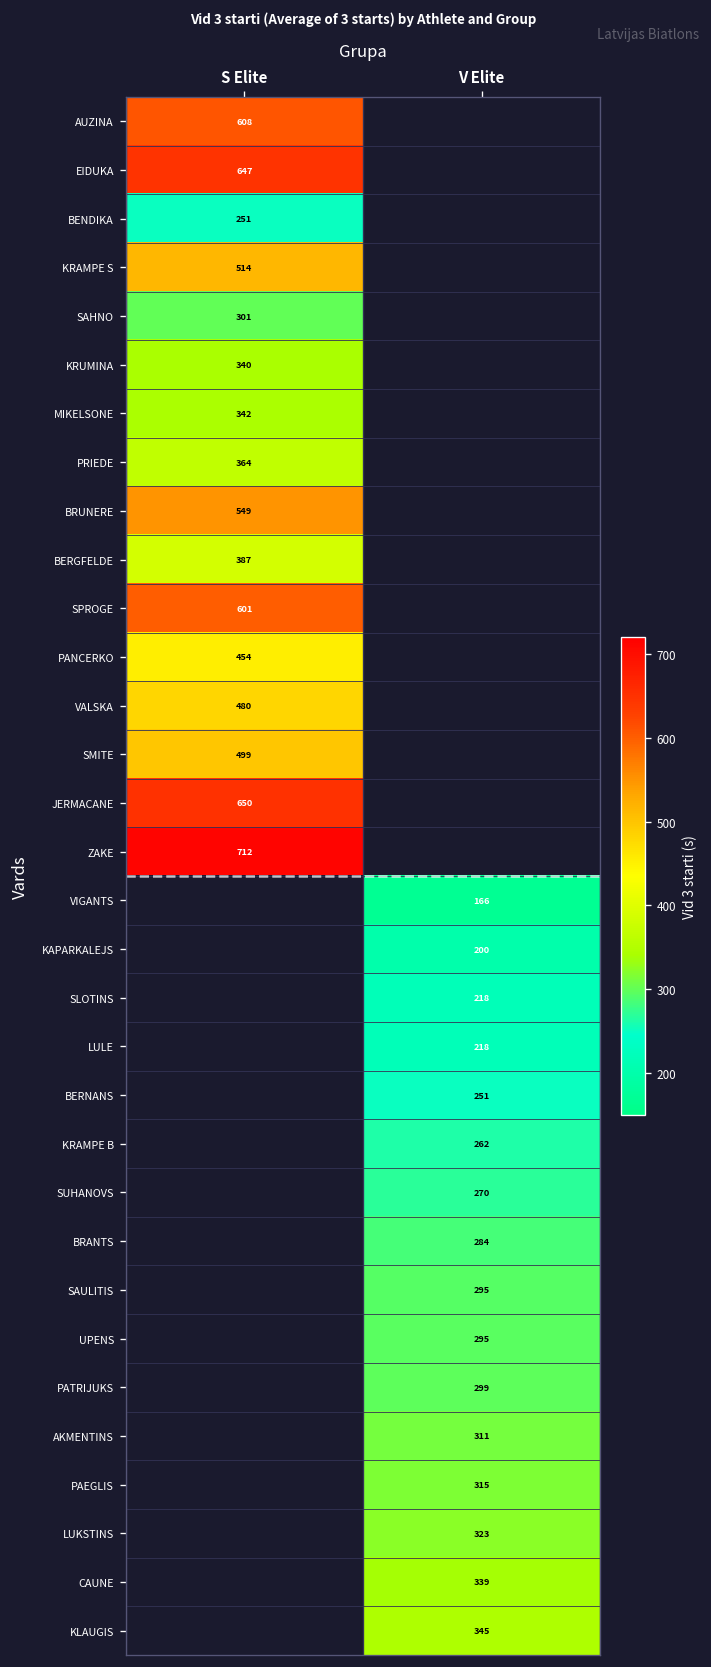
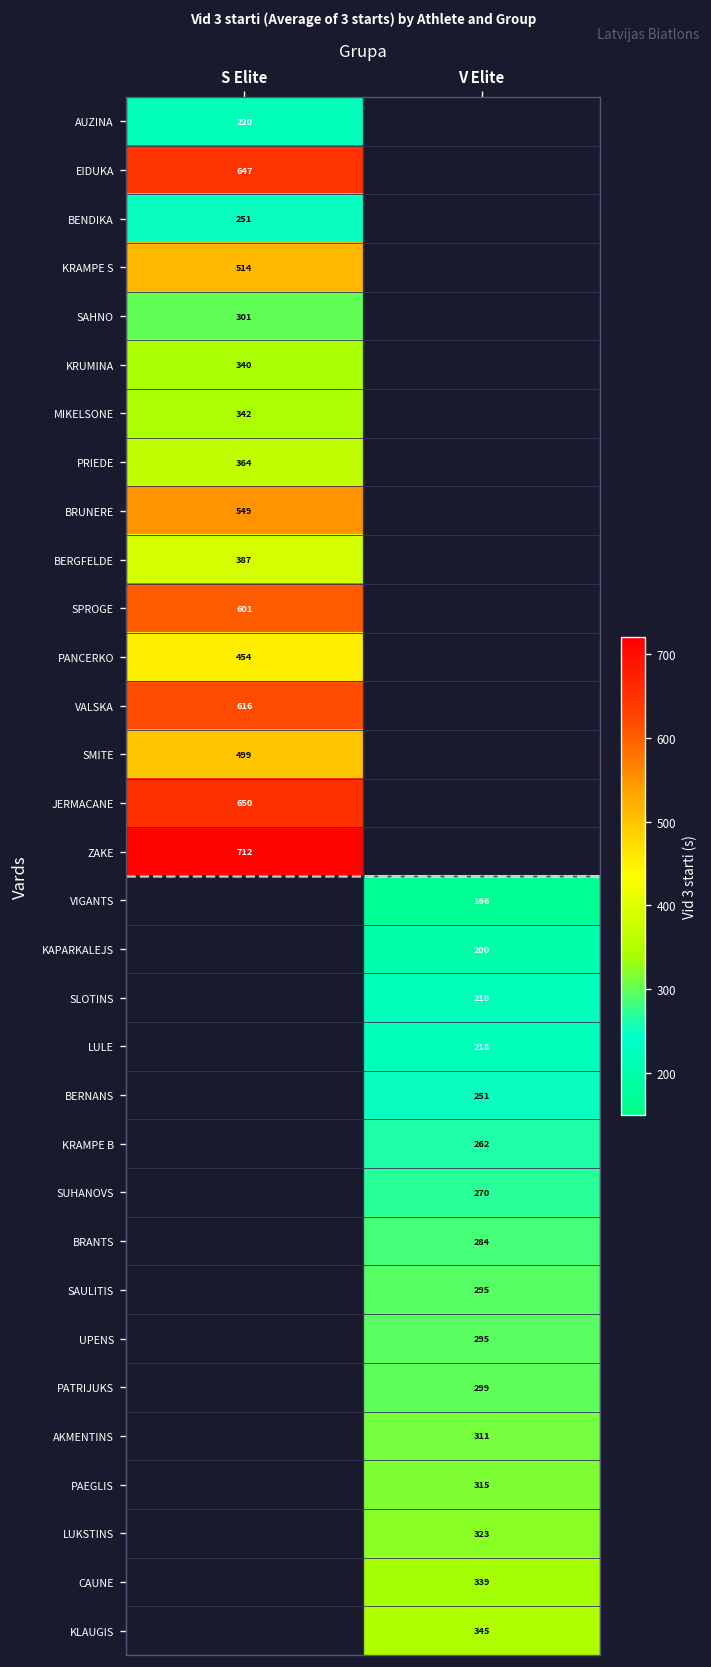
AUZINA, S Elite: 608 -> 220
VALSKA, S Elite: 480 -> 616
